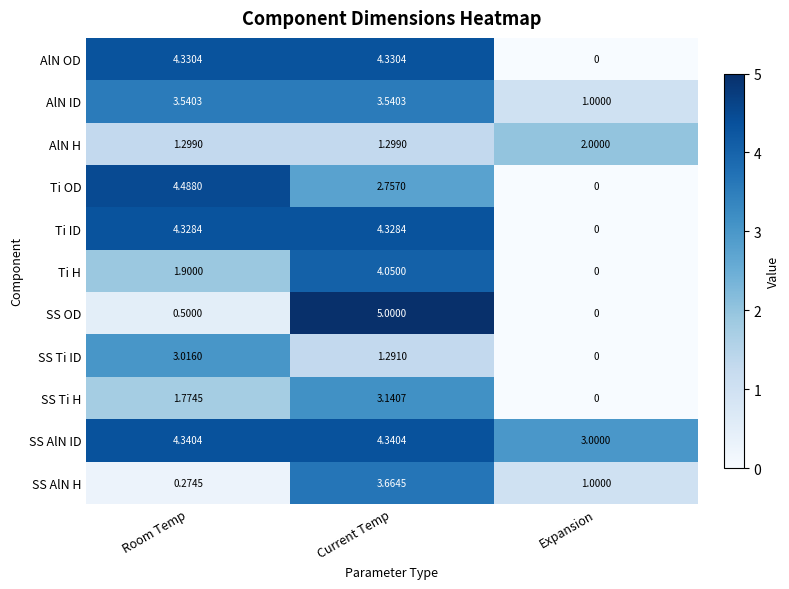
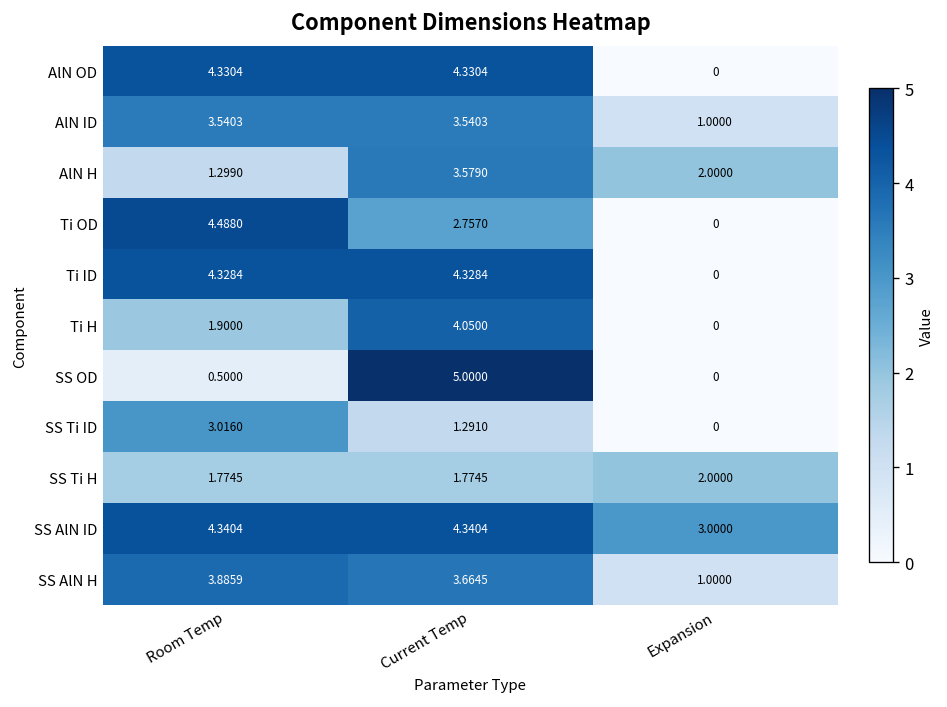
AlN H, Current Temp: 1.2990 -> 3.5790
SS Ti H, Current Temp: 3.1407 -> 1.7745
SS Ti H, Expansion: 0 -> 2.0000
SS AlN H, Room Temp: 0.2745 -> 3.8859
